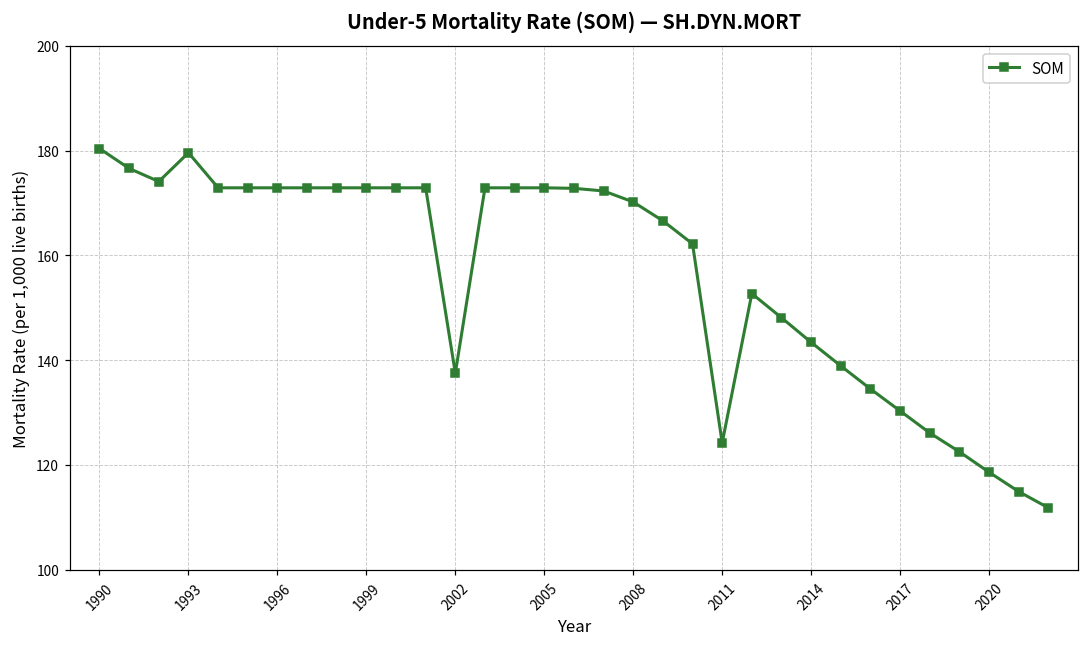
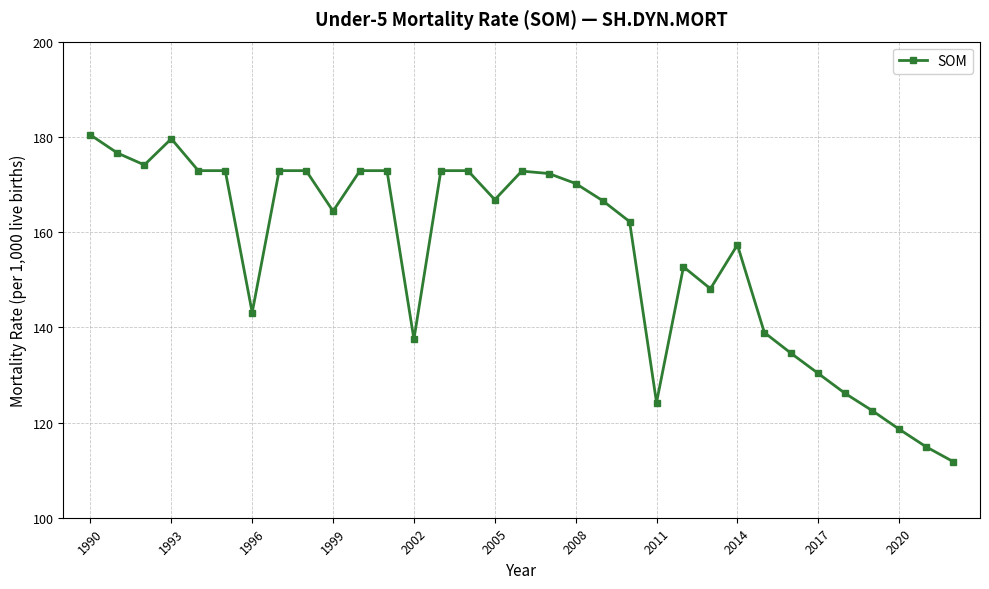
1996: 173 -> 143
1999: 173 -> 164
2005: 173 -> 167
2014: 143 -> 157
